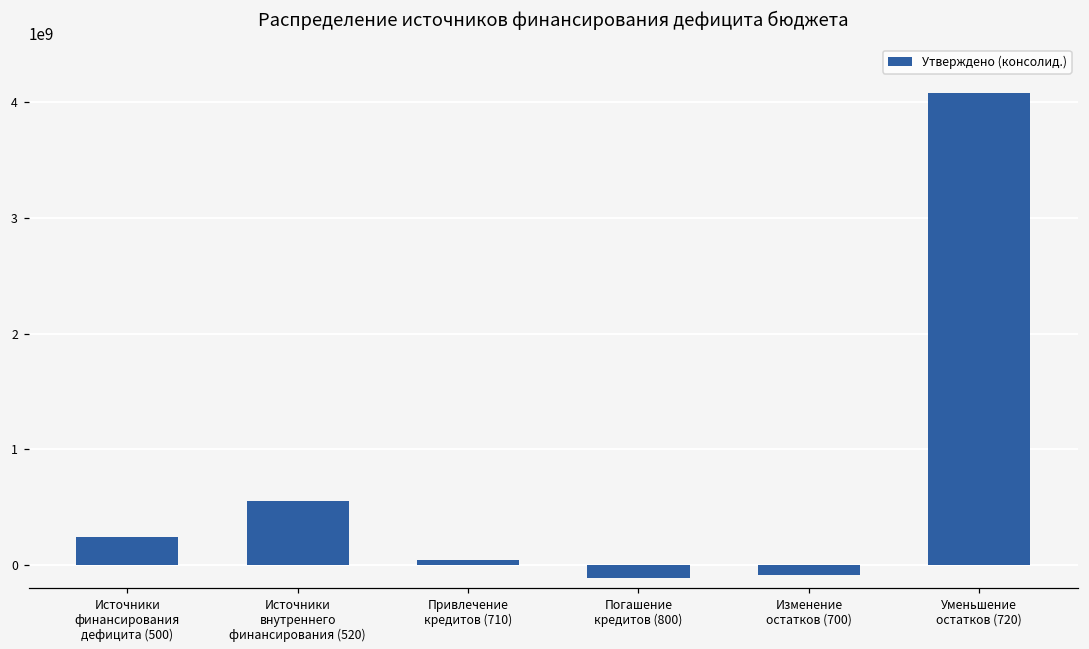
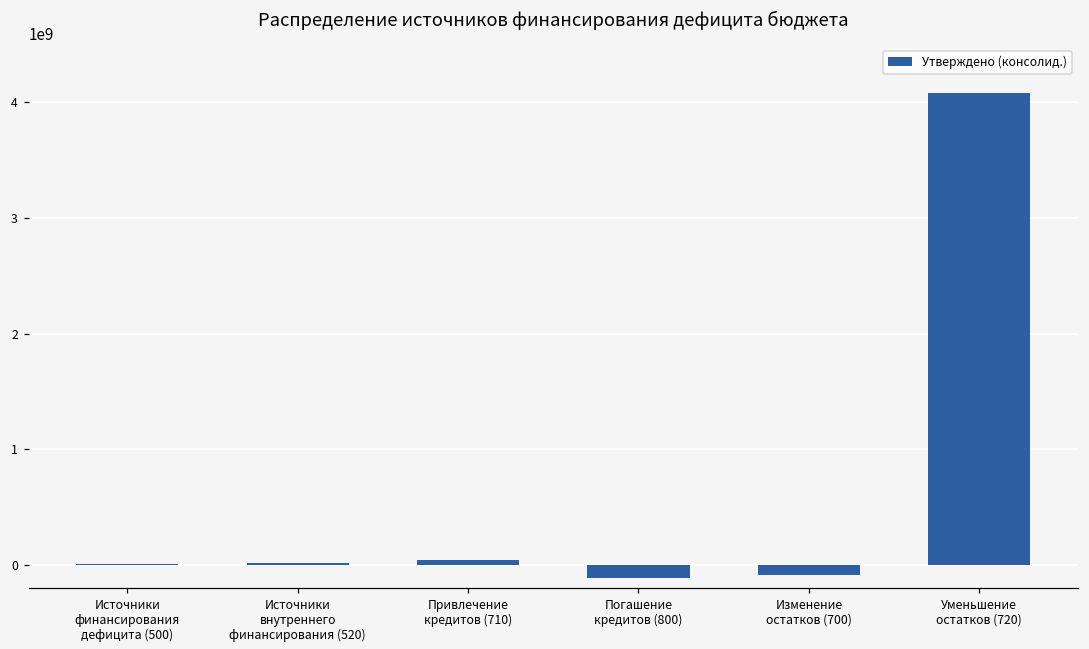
Источники финансирования дефицита (500): 240000000 -> 10000000
Источники внутреннего финансирования (520): 550000000 -> 20000000
